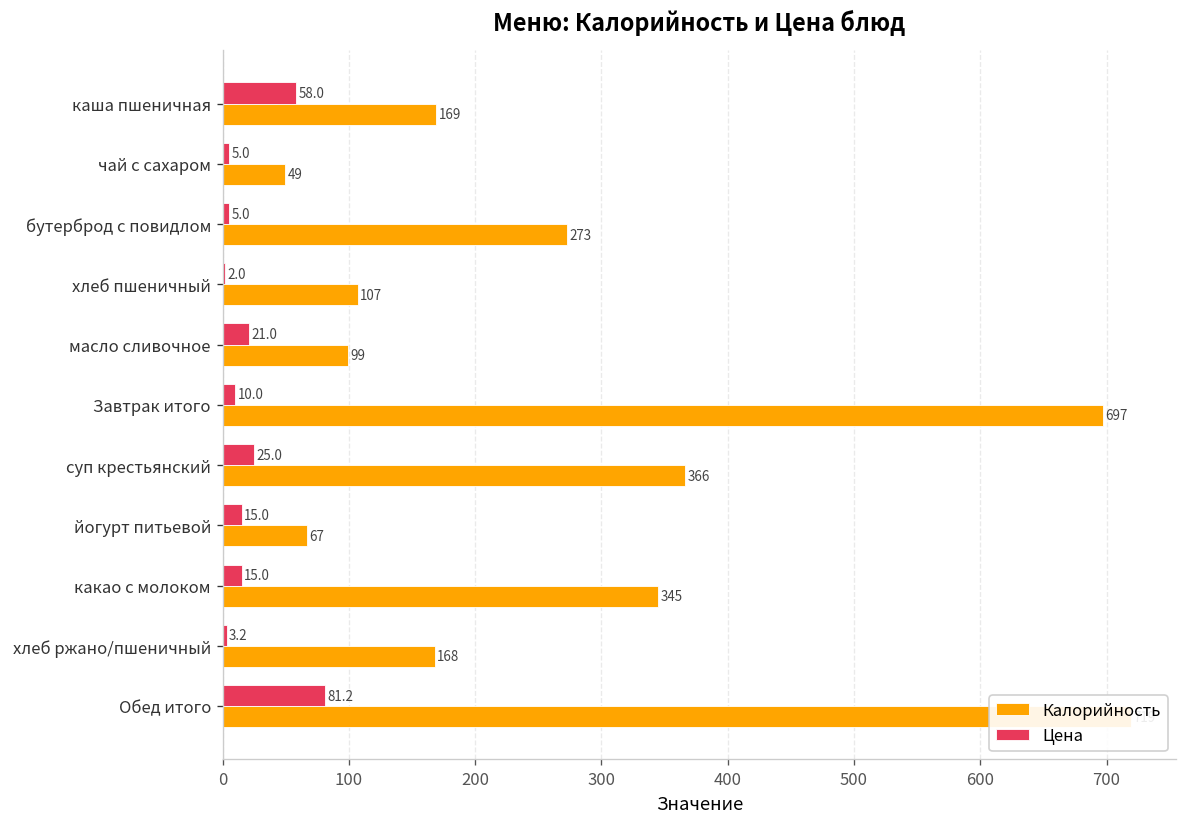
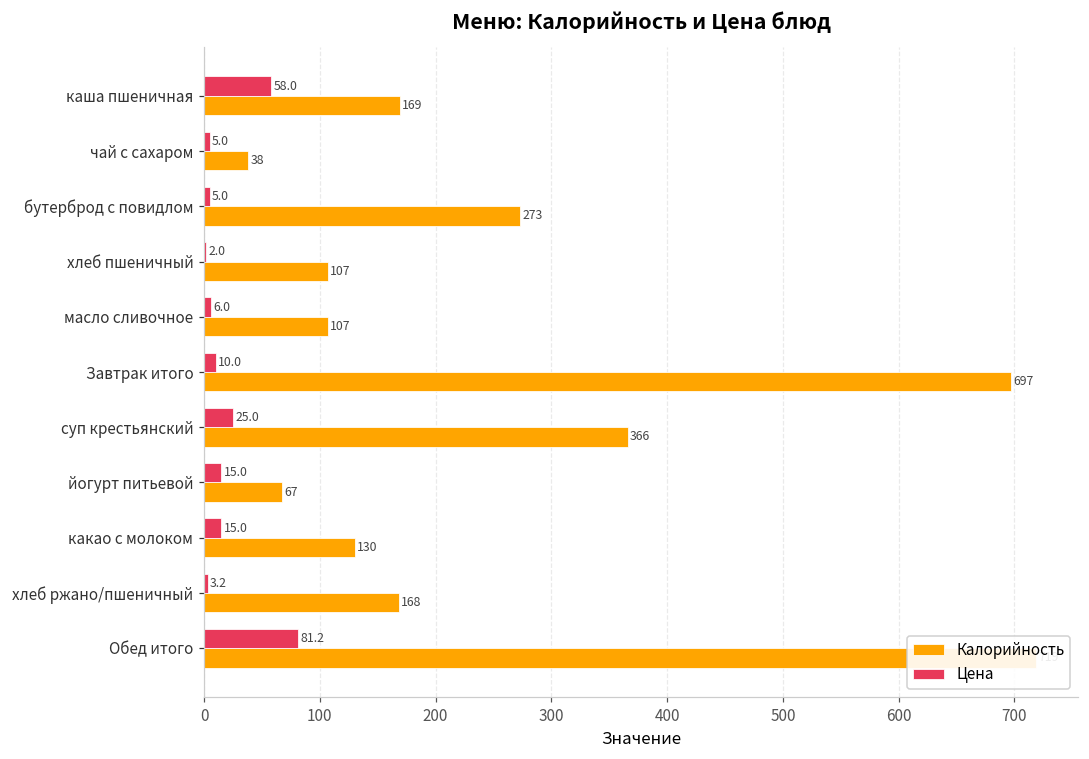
Калорийность, чай с сахаром: 49 -> 38
Цена, масло сливочное: 21.0 -> 6.0
Калорийность, масло сливочное: 99 -> 107
Калорийность, какао с молоком: 345 -> 130
